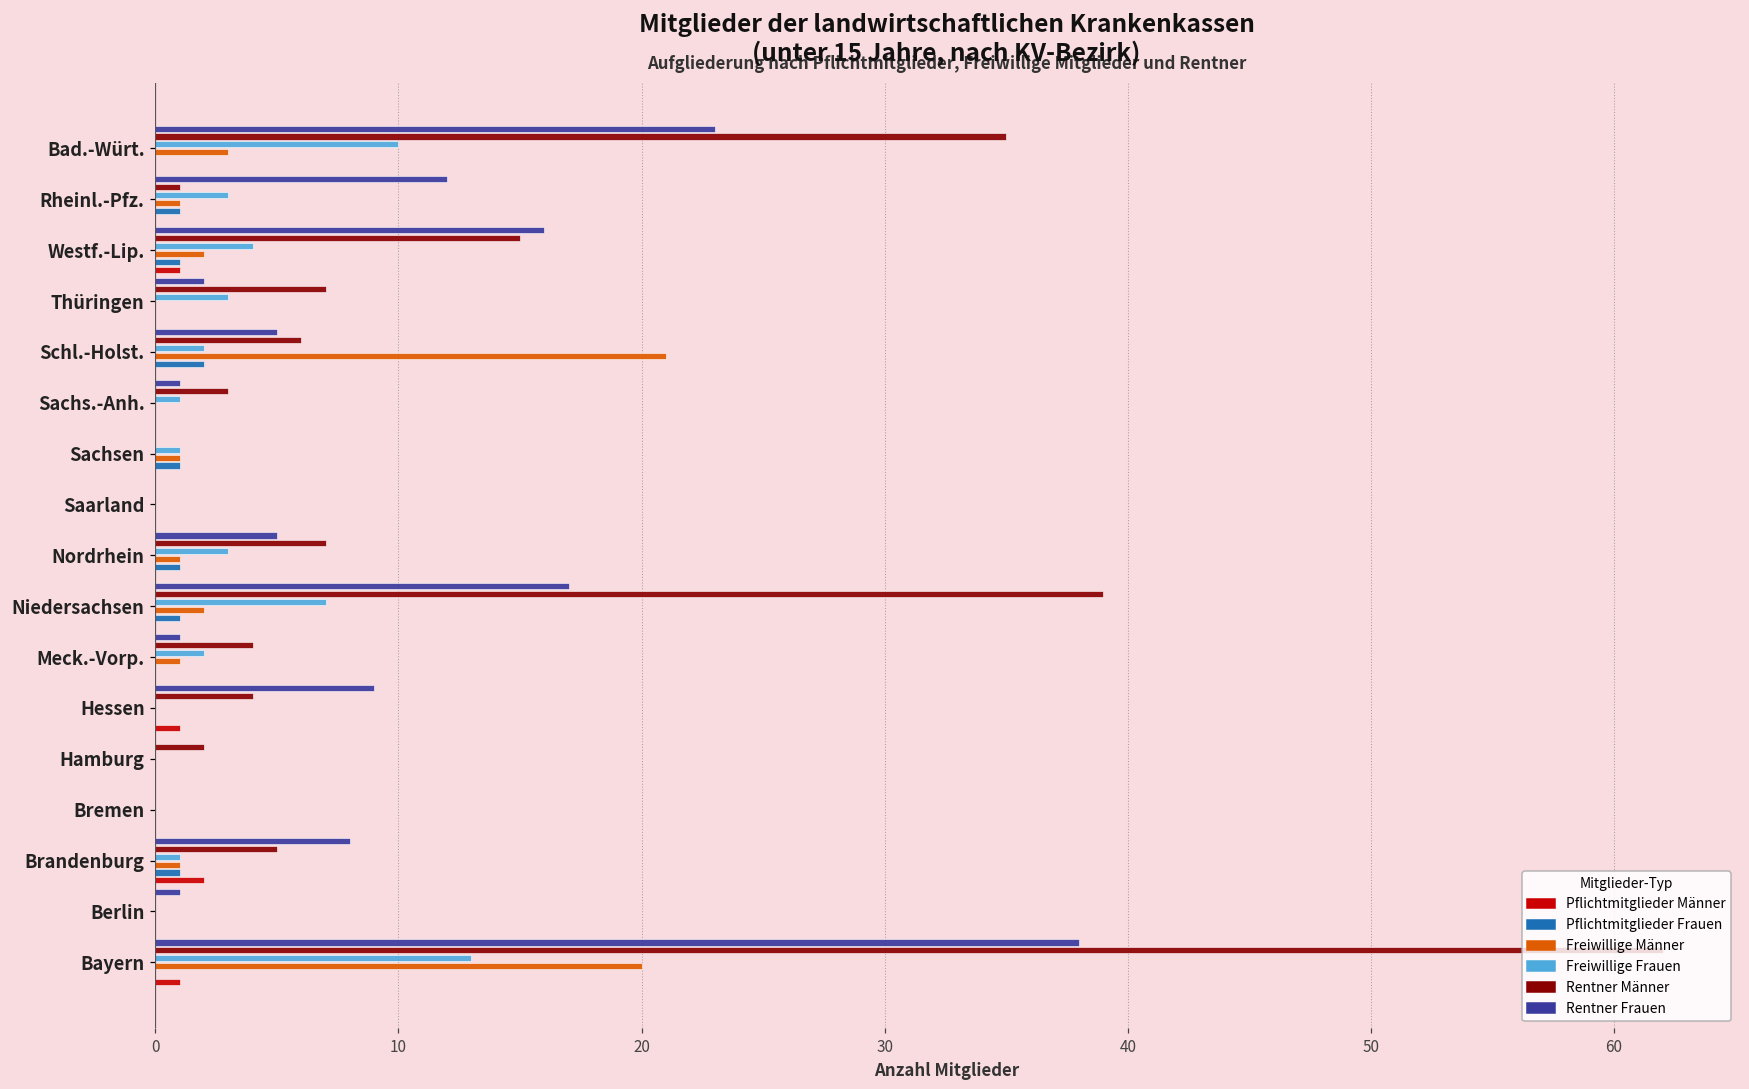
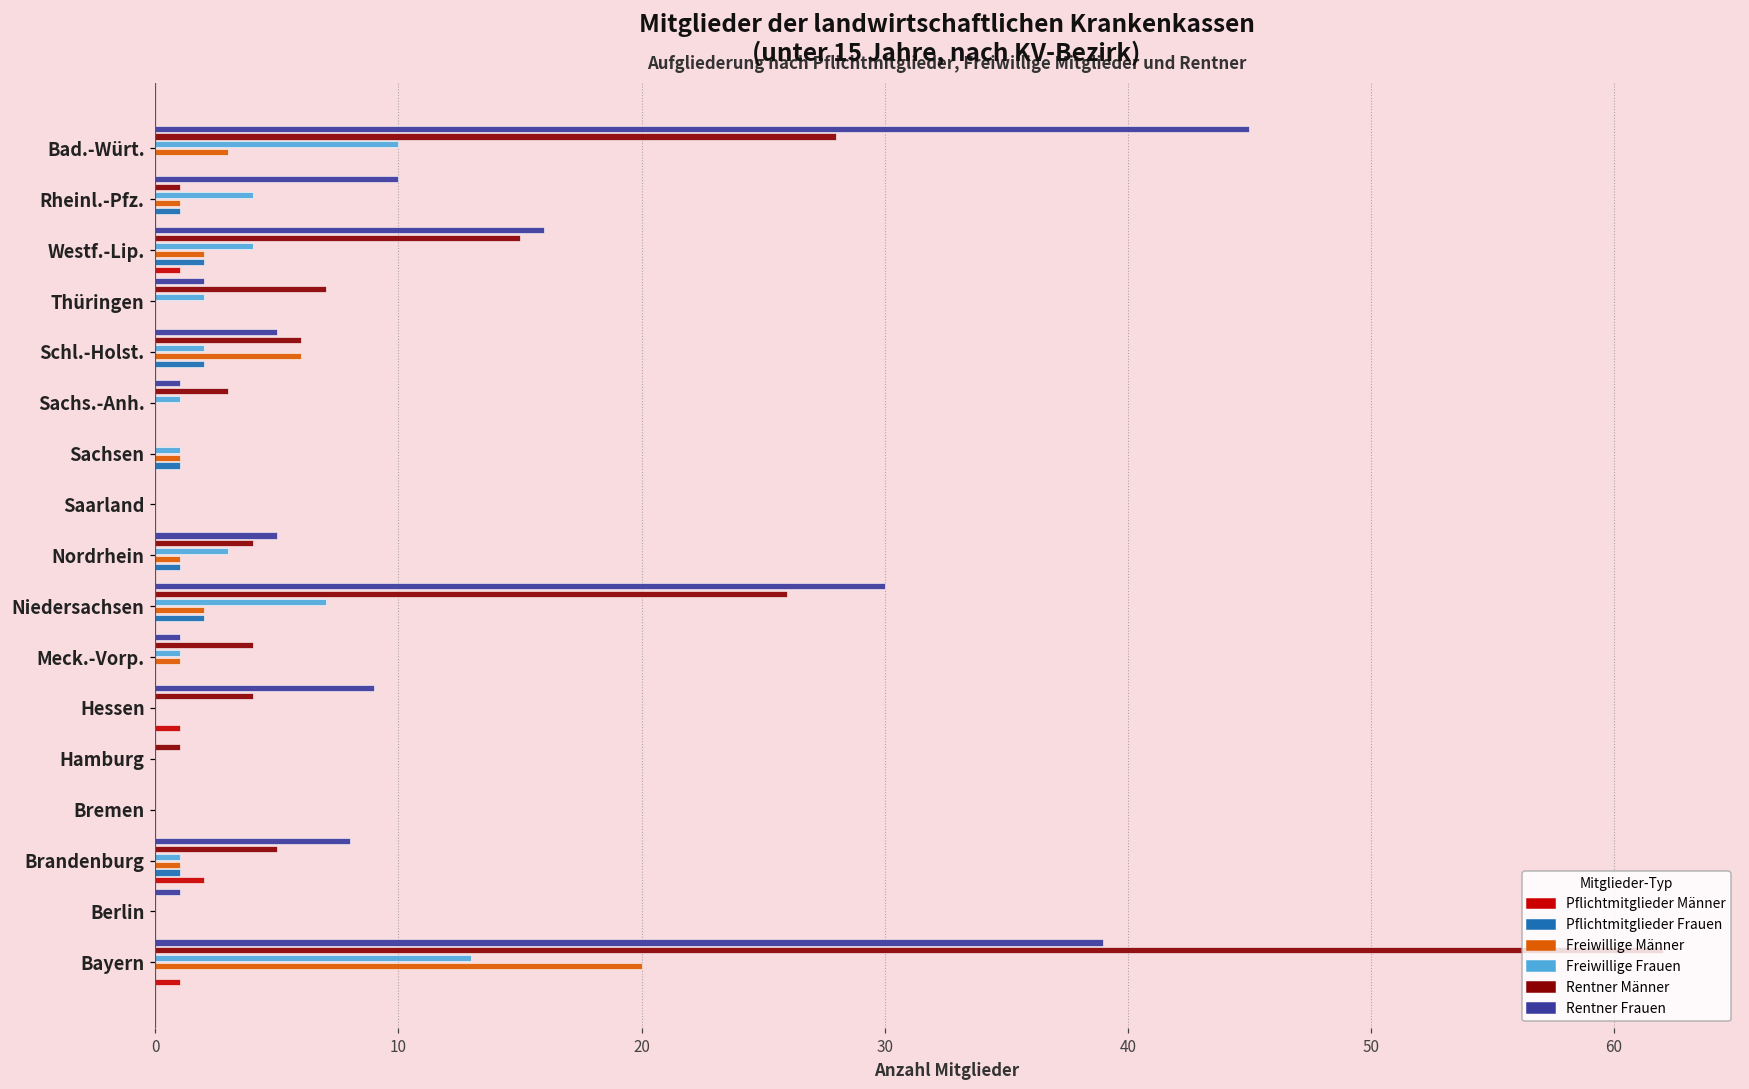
Rentner Frauen, Bad.-Würt.: 23 -> 45
Rentner Männer, Bad.-Würt.: 35 -> 28
Rentner Frauen, Rheinl.-Pfz.: 12 -> 10
Freiwillige Frauen, Rheinl.-Pfz.: 3 -> 4
Pflichtmitglieder Frauen, Westf.-Lip.: 1 -> 2
Freiwillige Frauen, Thüringen: 3 -> 2
Freiwillige Männer, Schl.-Holst.: 21 -> 6
Rentner Männer, Nordrhein: 7 -> 4
Rentner Frauen, Niedersachsen: 17 -> 30
Rentner Männer, Niedersachsen: 39 -> 26
Pflichtmitglieder Frauen, Niedersachsen: 1 -> 2
Freiwillige Frauen, Meck.-Vorp.: 2 -> 1
Rentner Männer, Hamburg: 2 -> 1
Rentner Frauen, Bayern: 38 -> 39
